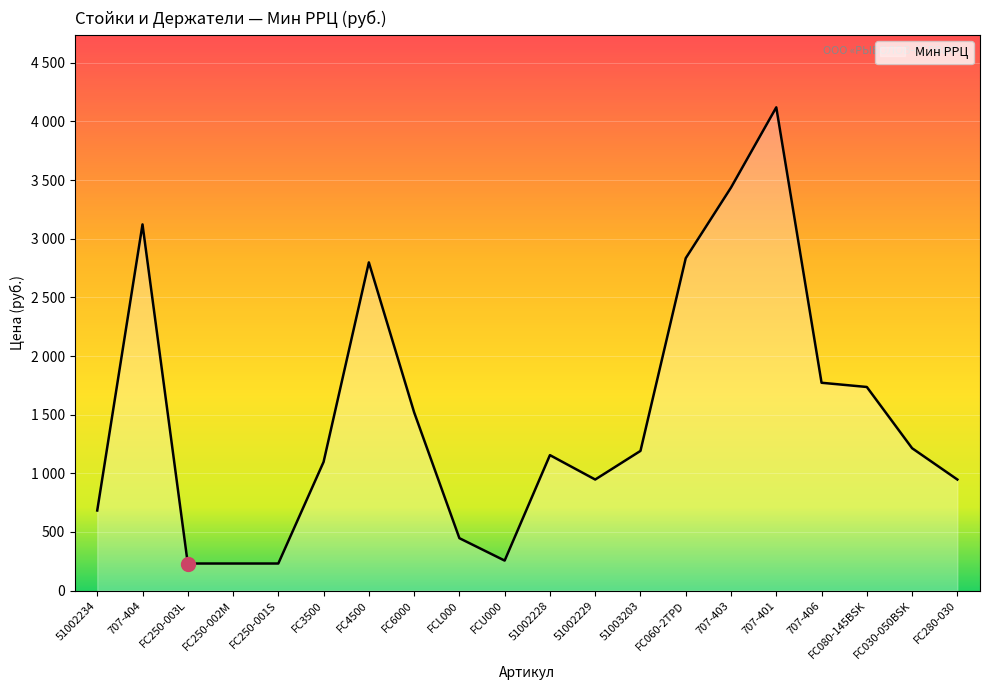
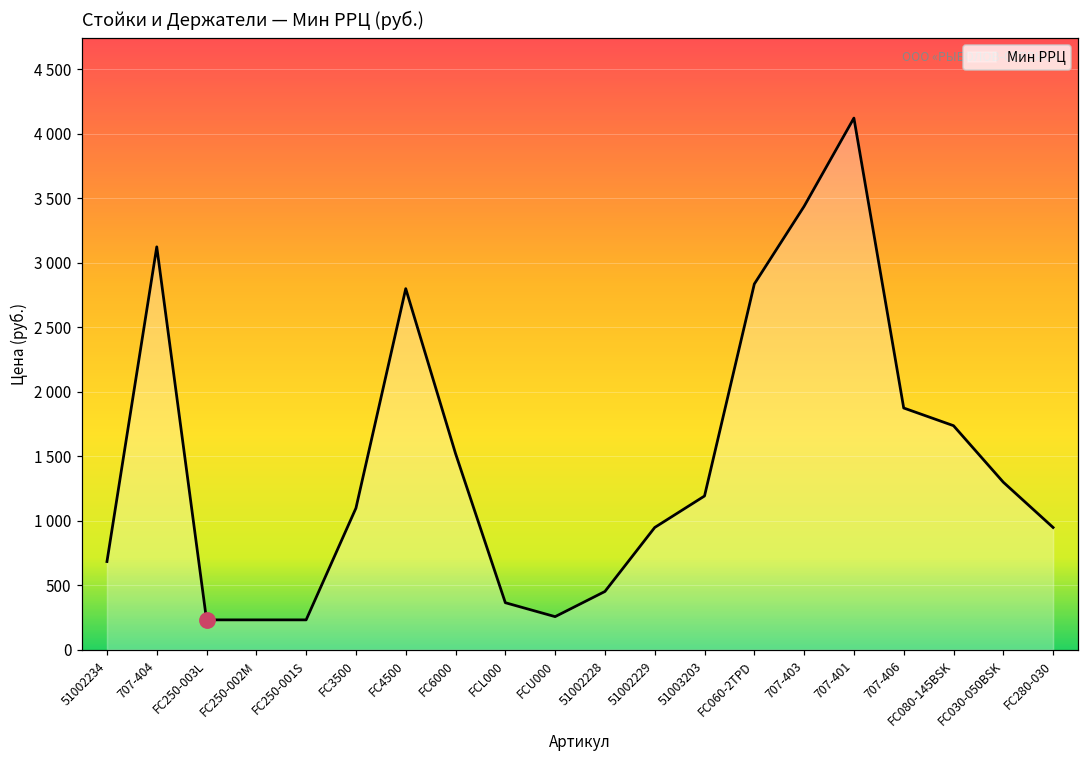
Мин РРЦ, FCL000: 450 -> 360
Мин РРЦ, 51002228: 1160 -> 450
Мин РРЦ, 707-406: 1770 -> 1870
Мин РРЦ, FC030-050BSK: 1210 -> 1300
